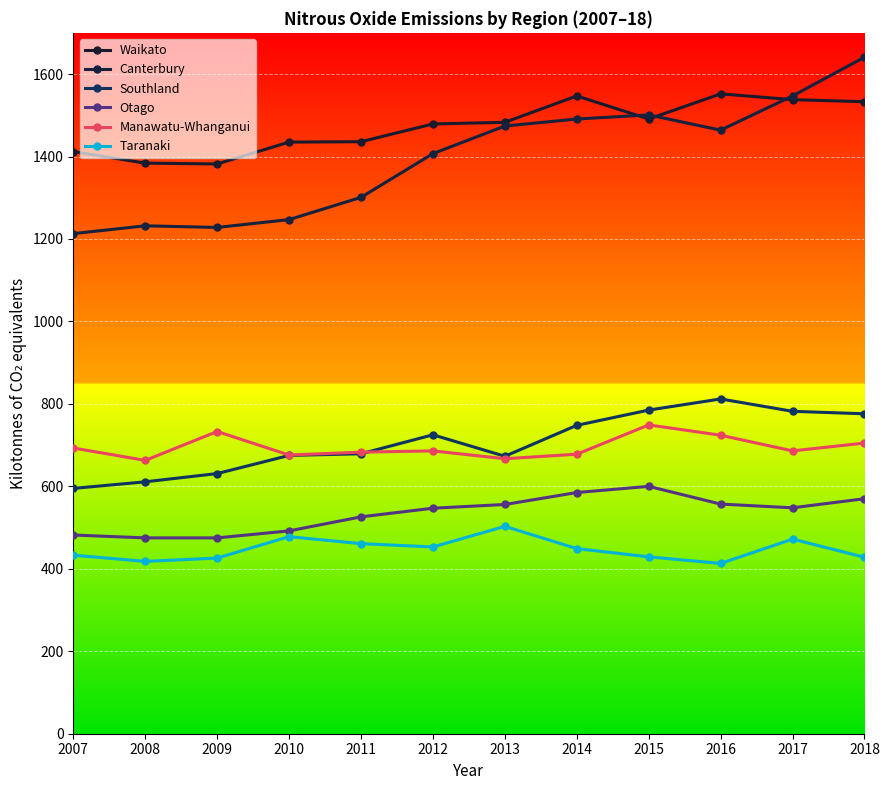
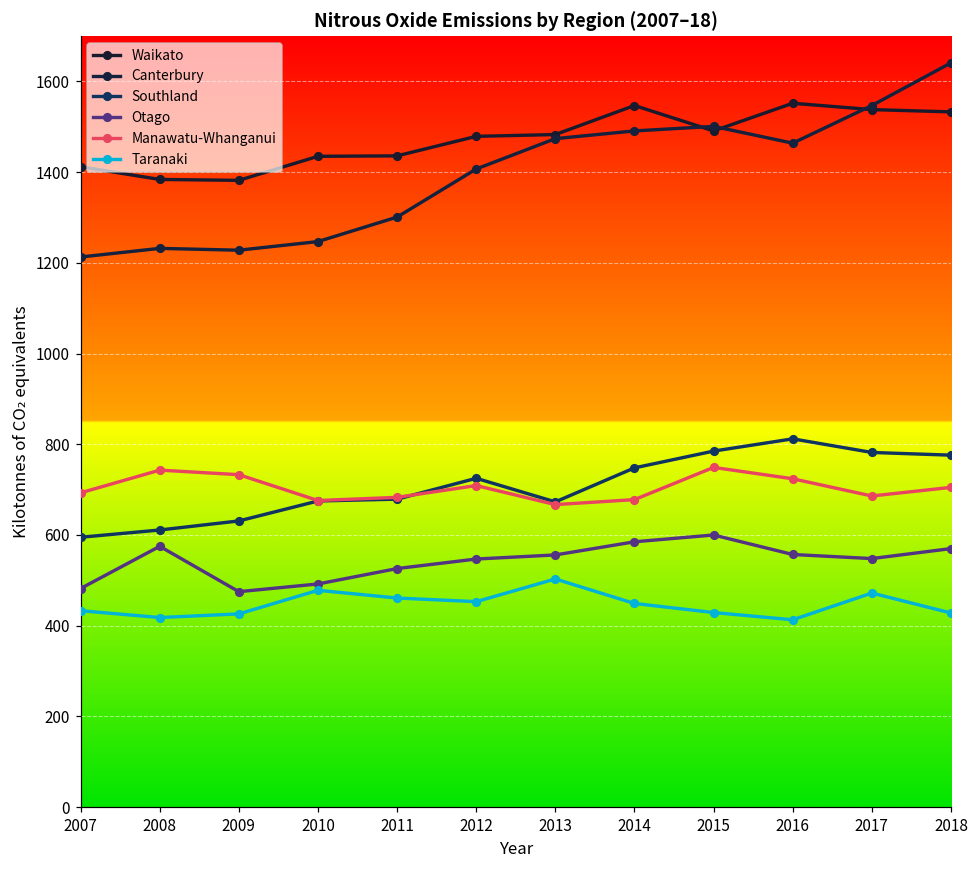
Otago, 2008: 480 -> 580
Manawatu-Whanganui, 2008: 660 -> 740
Manawatu-Whanganui, 2012: 690 -> 710
